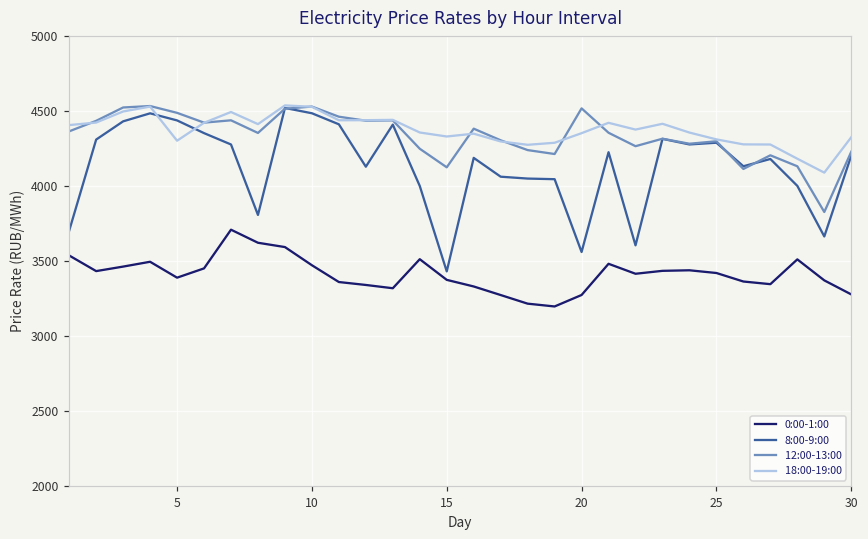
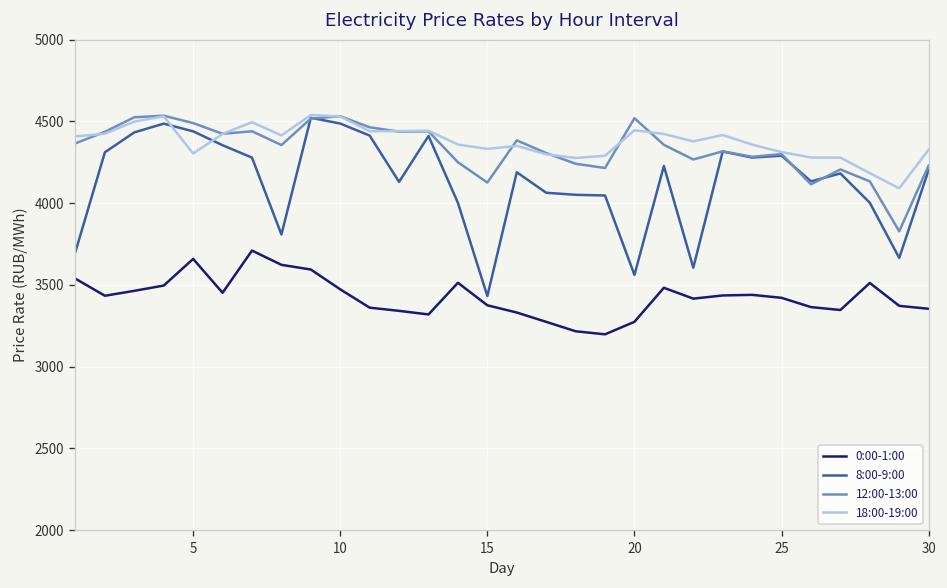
0:00-1:00, 5: 3390 -> 3660
18:00-19:00, 20: 4350 -> 4450
0:00-1:00, 30: 3280 -> 3350
